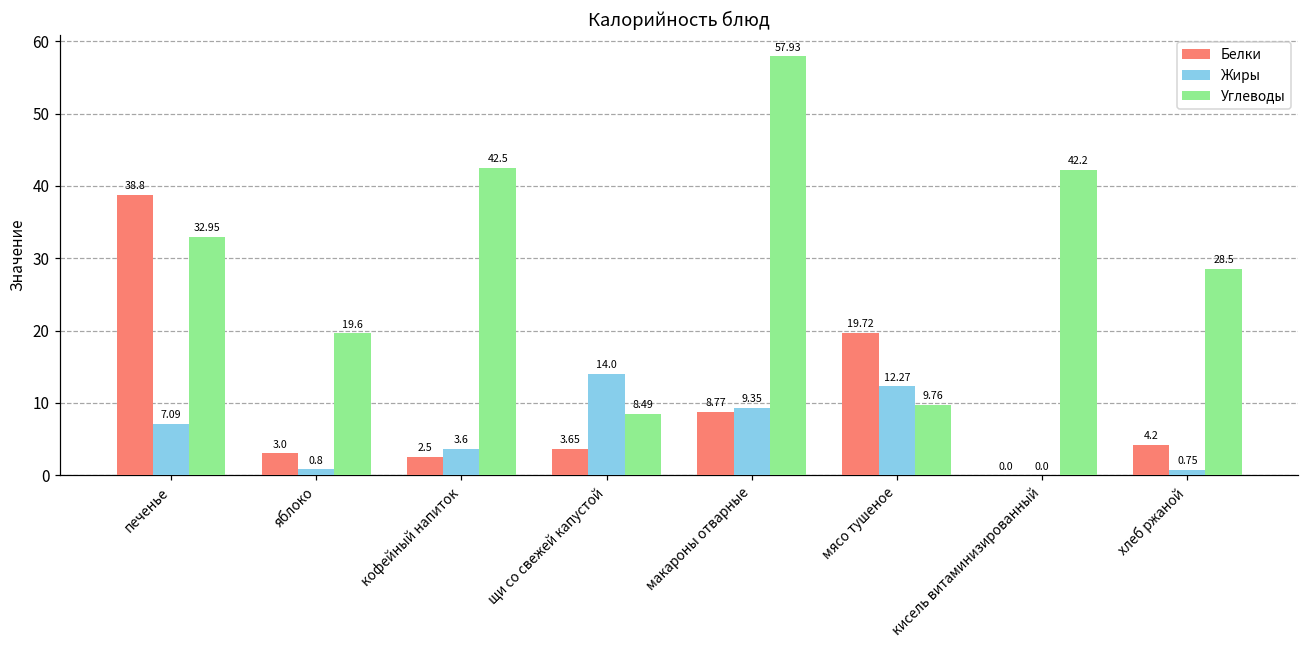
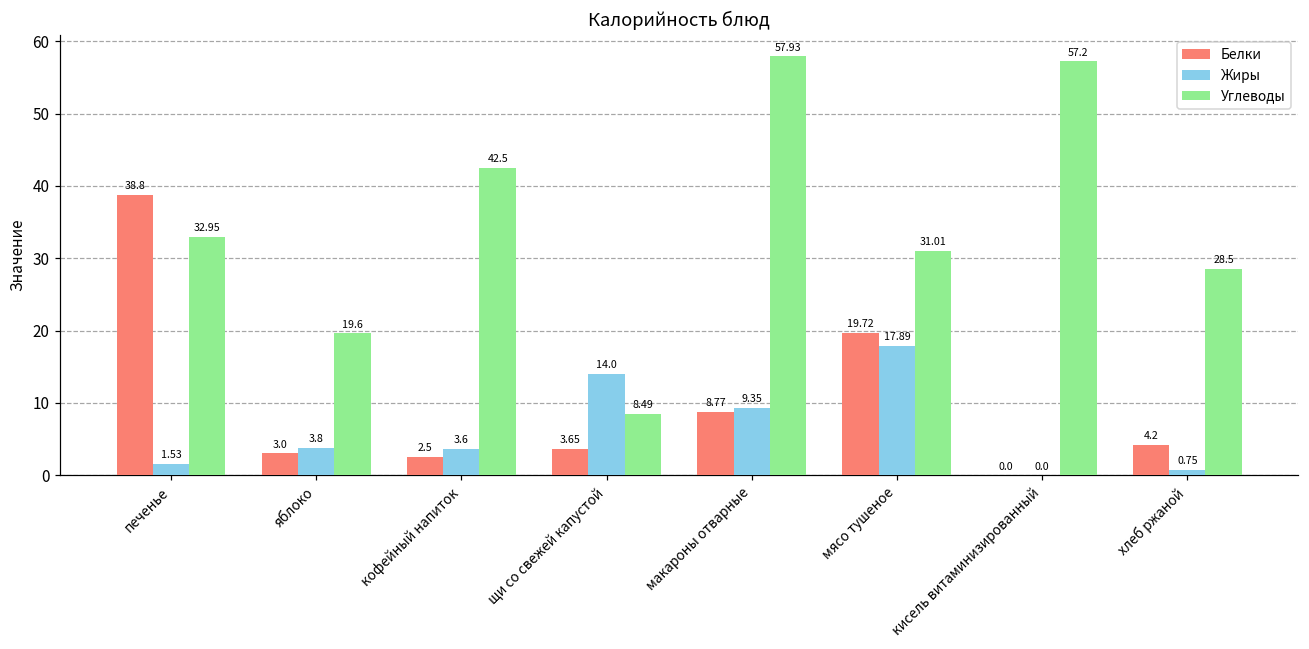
Жиры, печенье: 7.09 -> 1.53
Жиры, яблоко: 0.8 -> 3.8
Жиры, мясо тушеное: 12.27 -> 17.89
Углеводы, мясо тушеное: 9.76 -> 31.01
Углеводы, кисель витаминизированный: 42.2 -> 57.2
